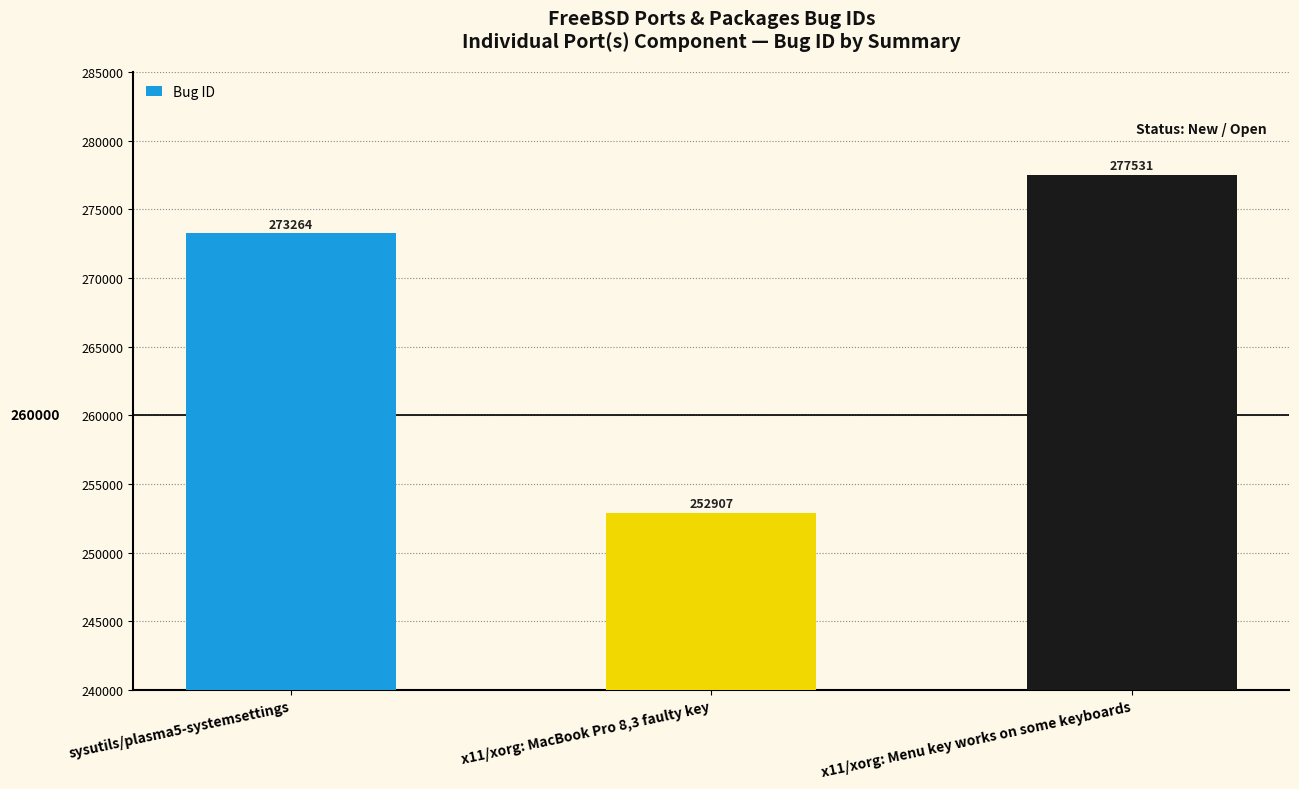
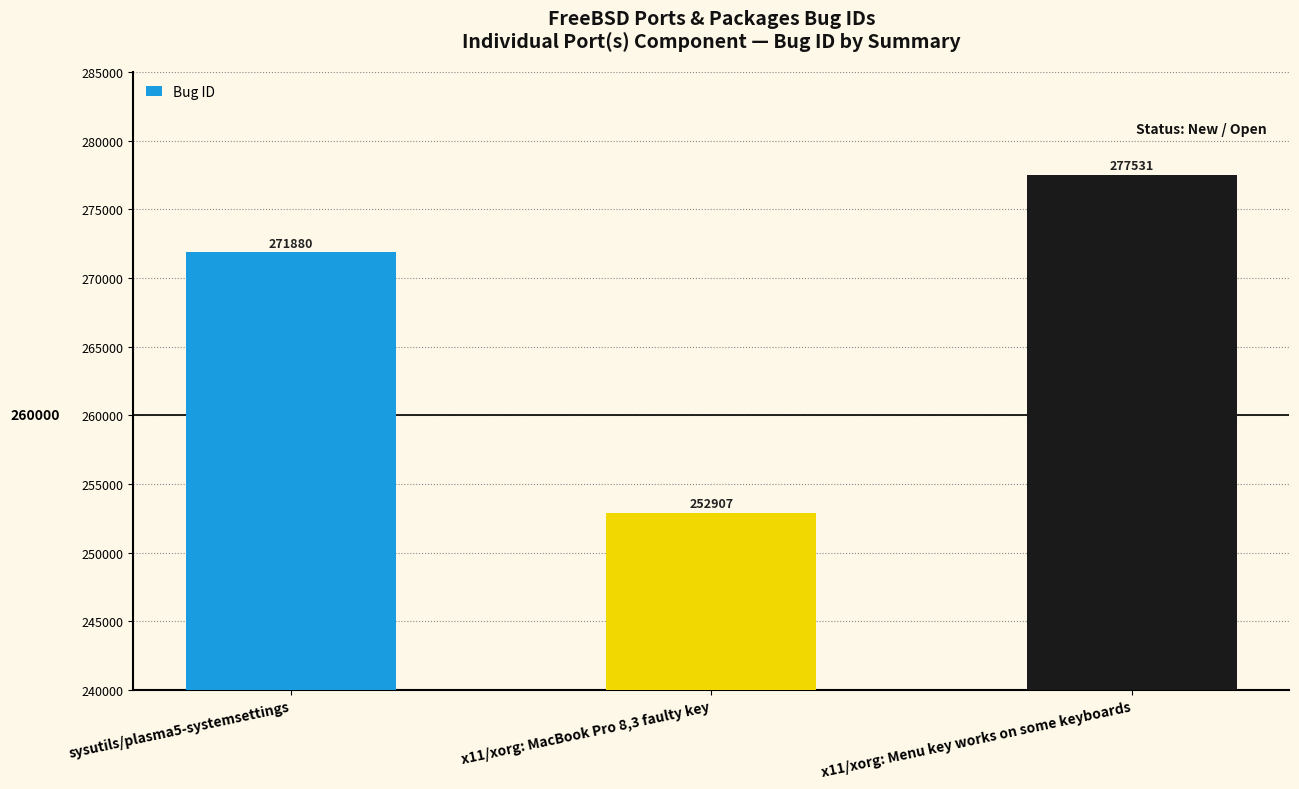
sysutils/plasma5-systemsettings: 273264 -> 271880
